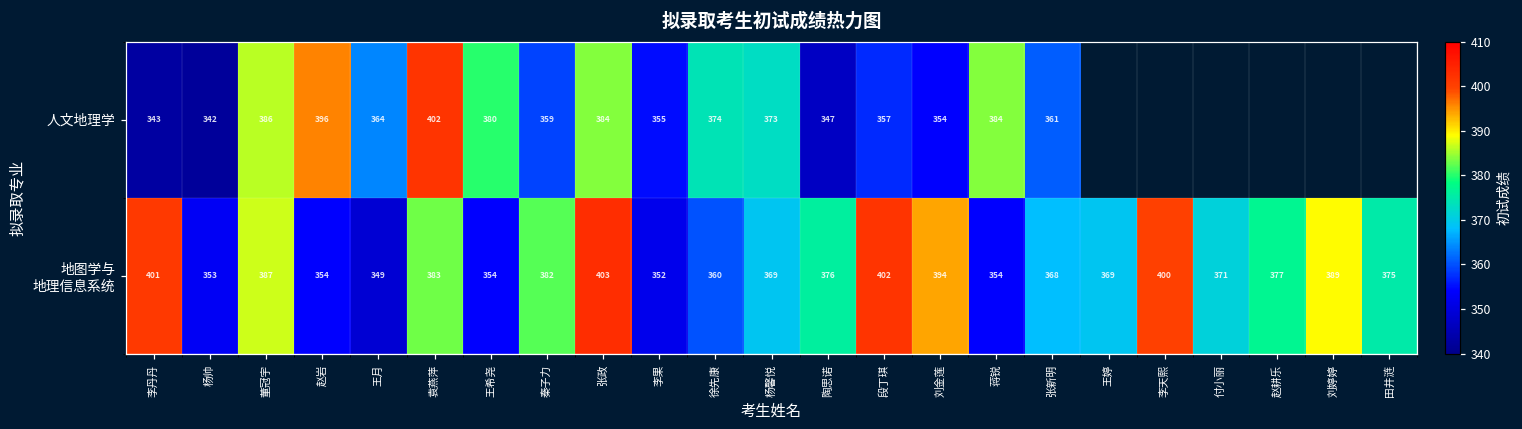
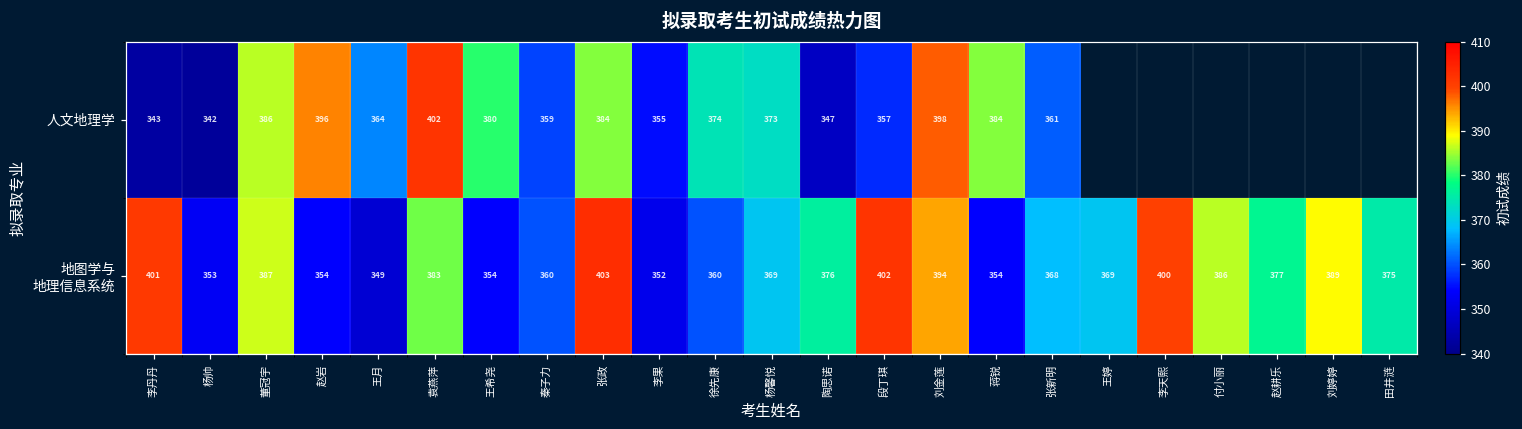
人文地理学, 刘金莲: 354 -> 398
地图学与 地理信息系统, 秦子力: 382 -> 360
地图学与 地理信息系统, 付小丽: 371 -> 386
